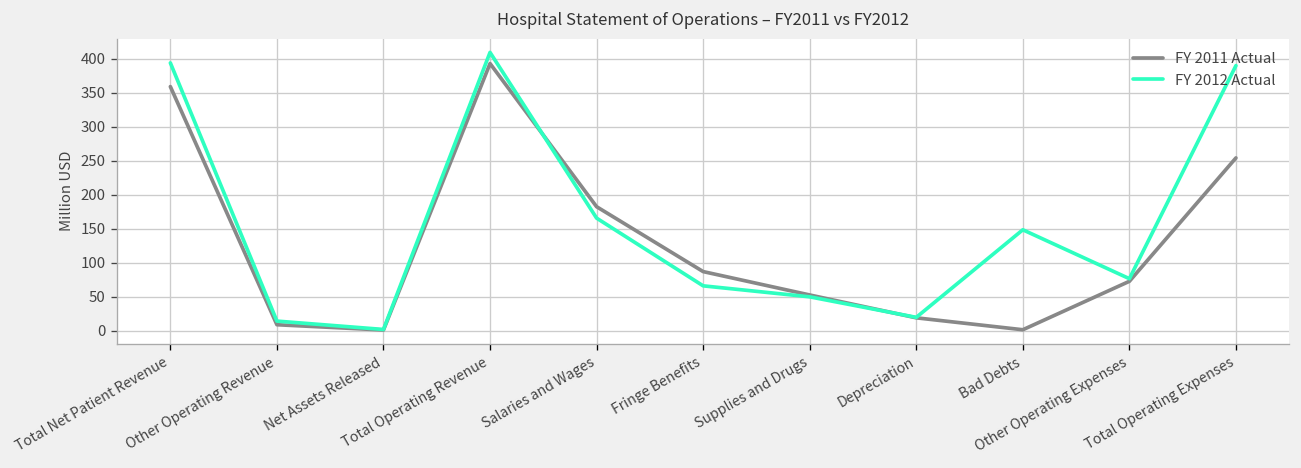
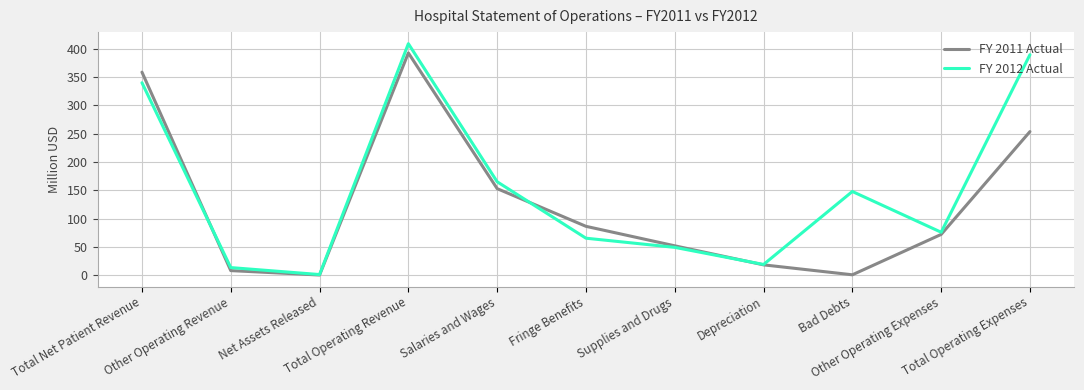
FY 2012 Actual, Total Net Patient Revenue: 390 -> 340
FY 2011 Actual, Salaries and Wages: 180 -> 150
